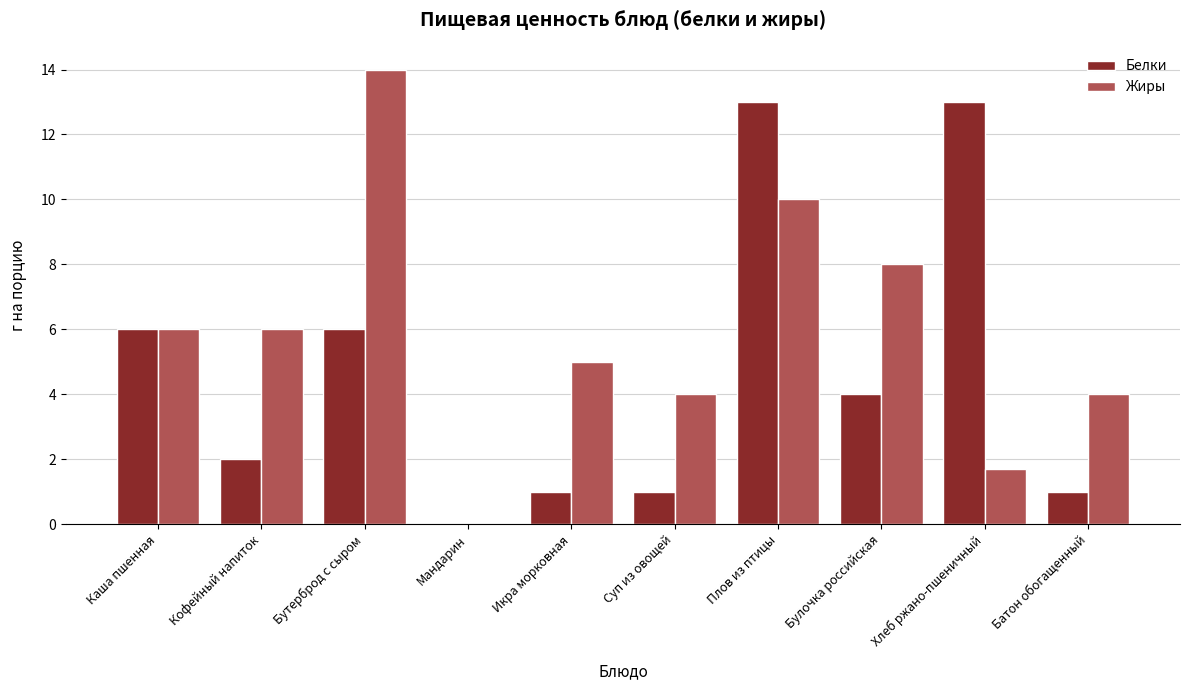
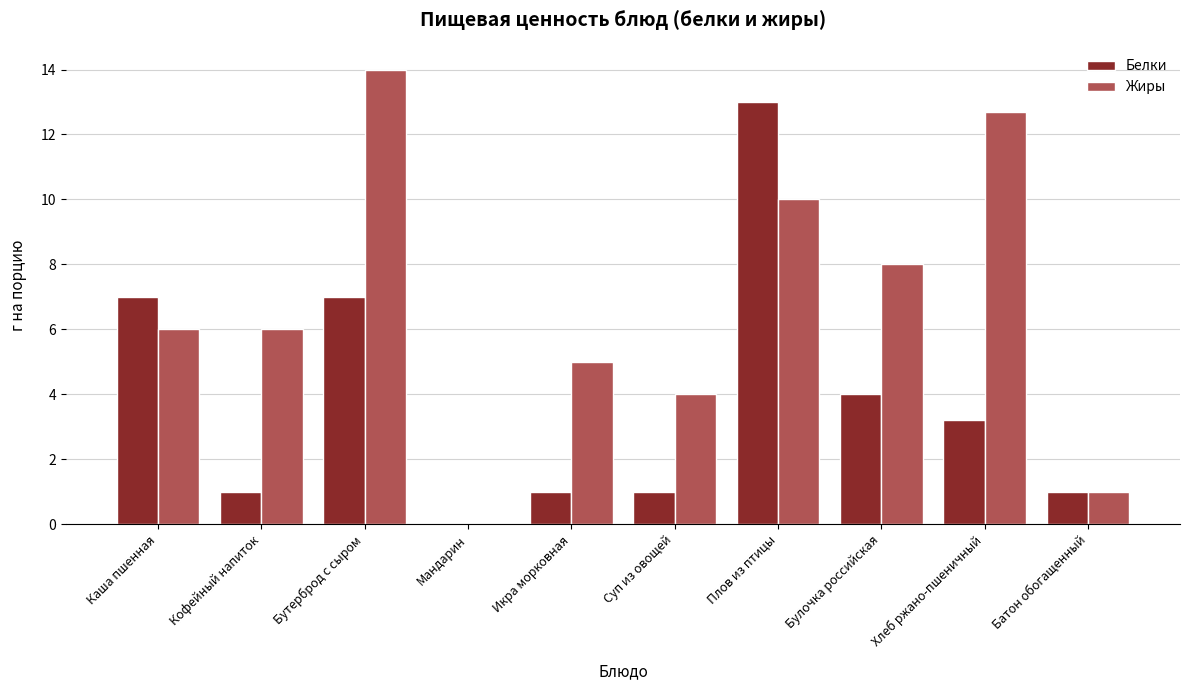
Белки, Каша пшенная: 6 -> 7
Белки, Кофейный напиток: 2 -> 1
Белки, Бутерброд с сыром: 6 -> 7
Белки, Хлеб ржано-пшеничный: 13.0 -> 3.2
Жиры, Хлеб ржано-пшеничный: 1.7 -> 12.7
Жиры, Батон обогащенный: 4 -> 1
